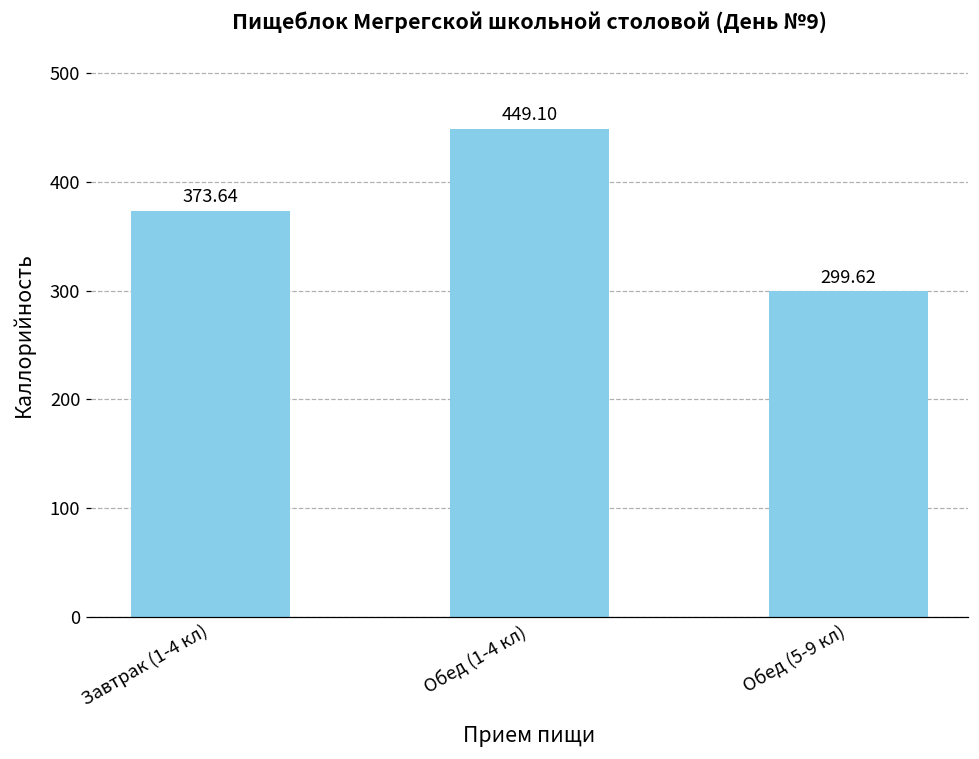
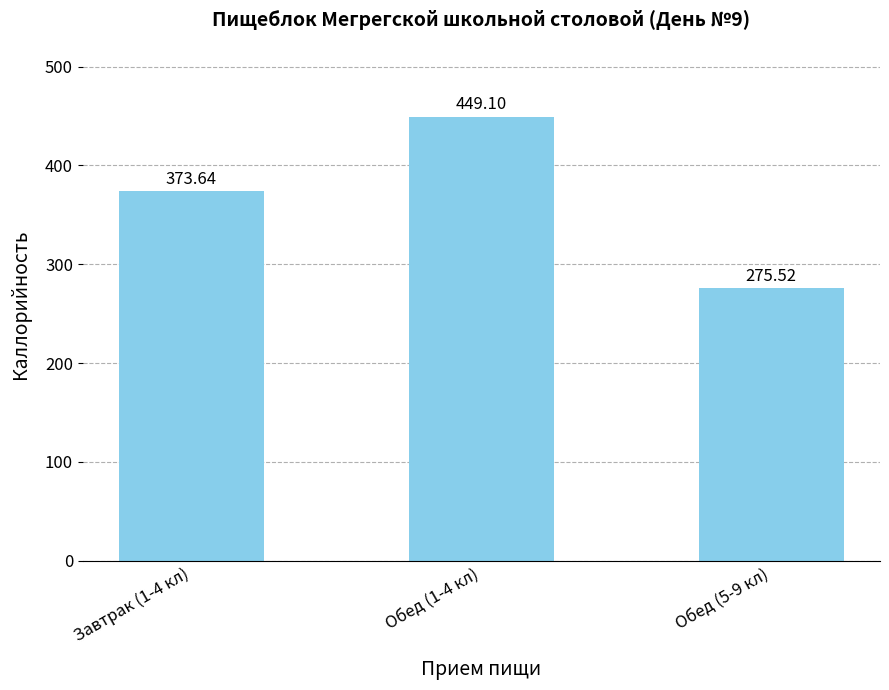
Обед (5-9 кл): 299.62 -> 275.52
